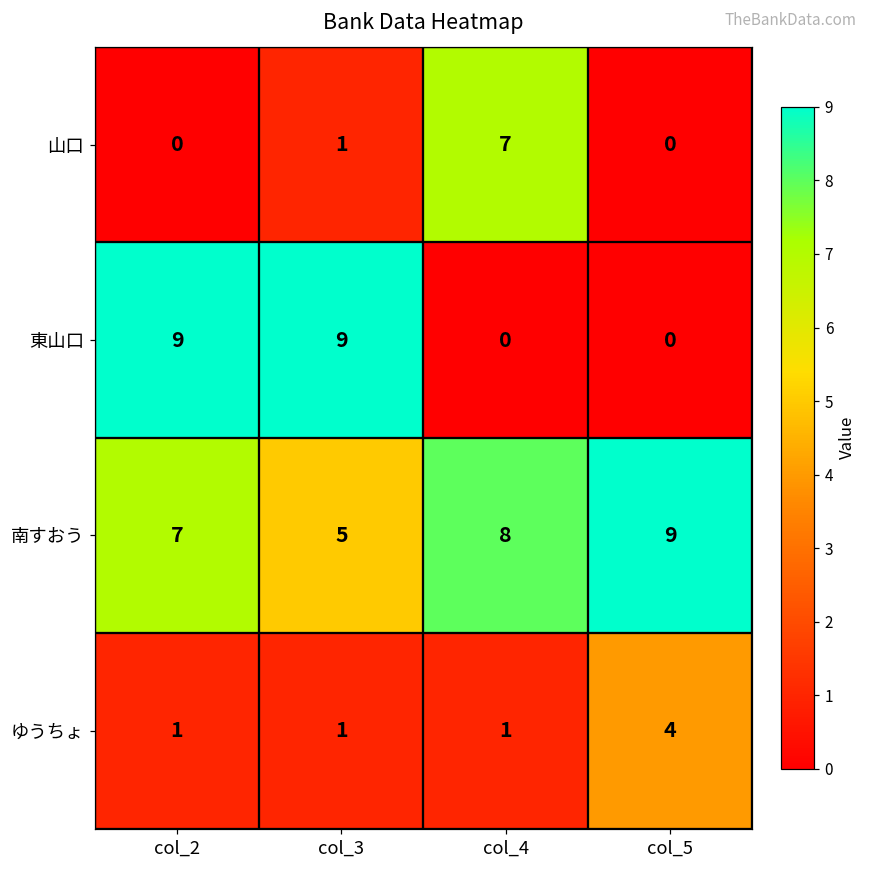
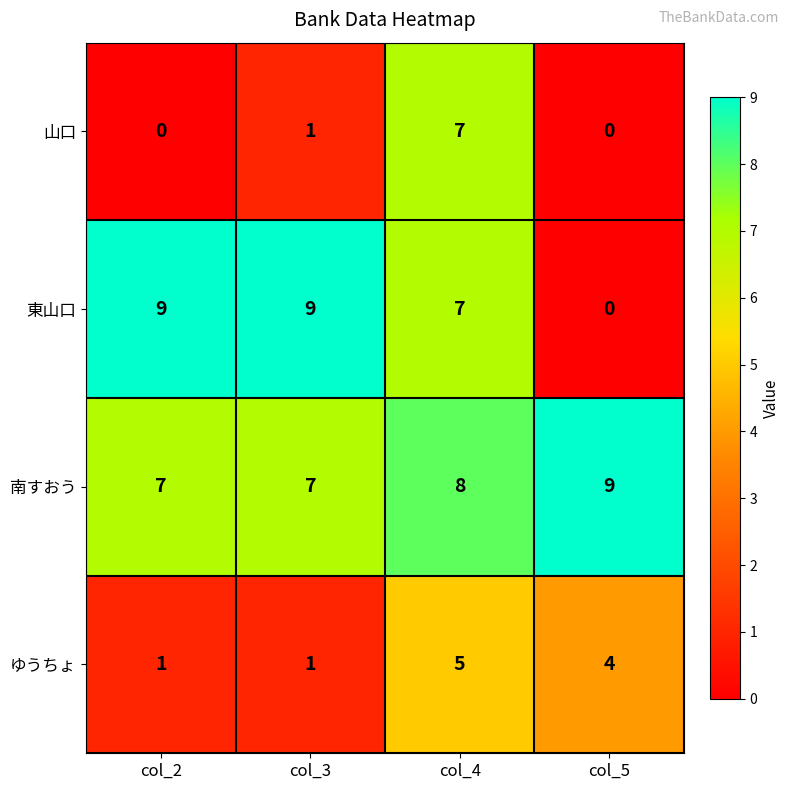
東山口, col_4: 0 -> 7
南すおう, col_3: 5 -> 7
ゆうちょ, col_4: 1 -> 5
